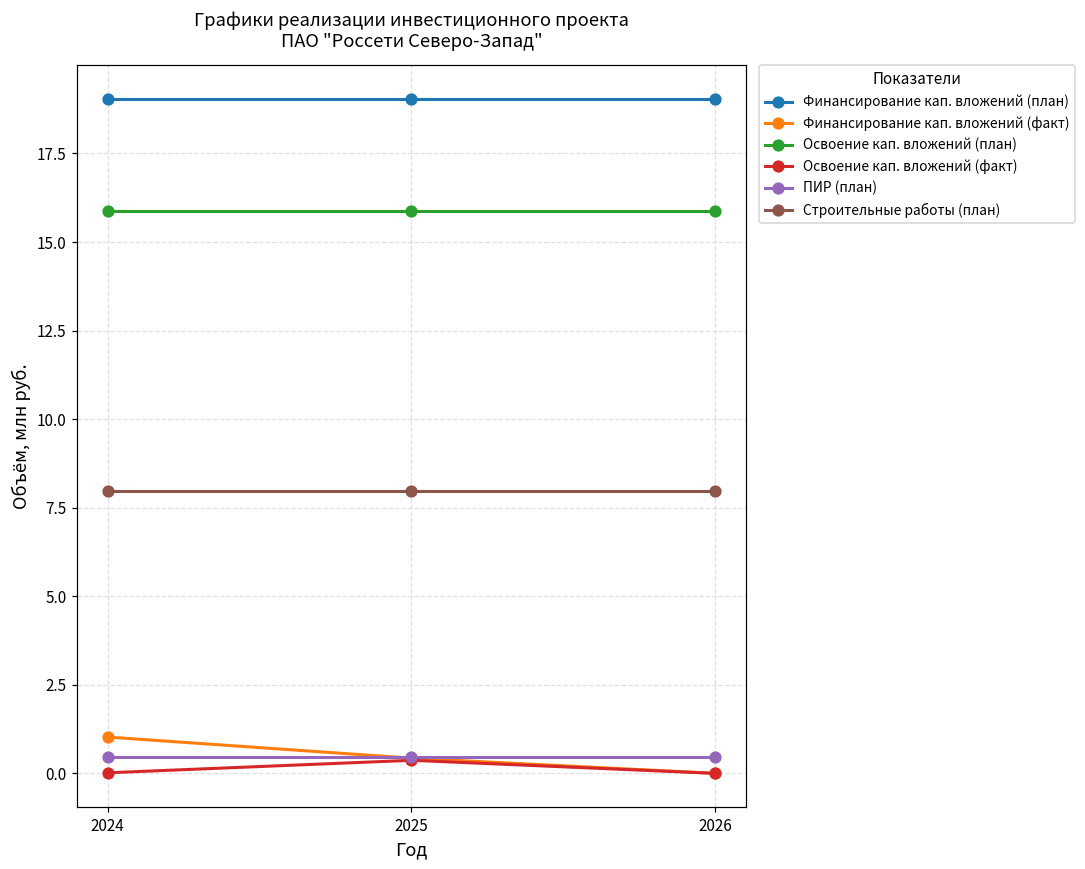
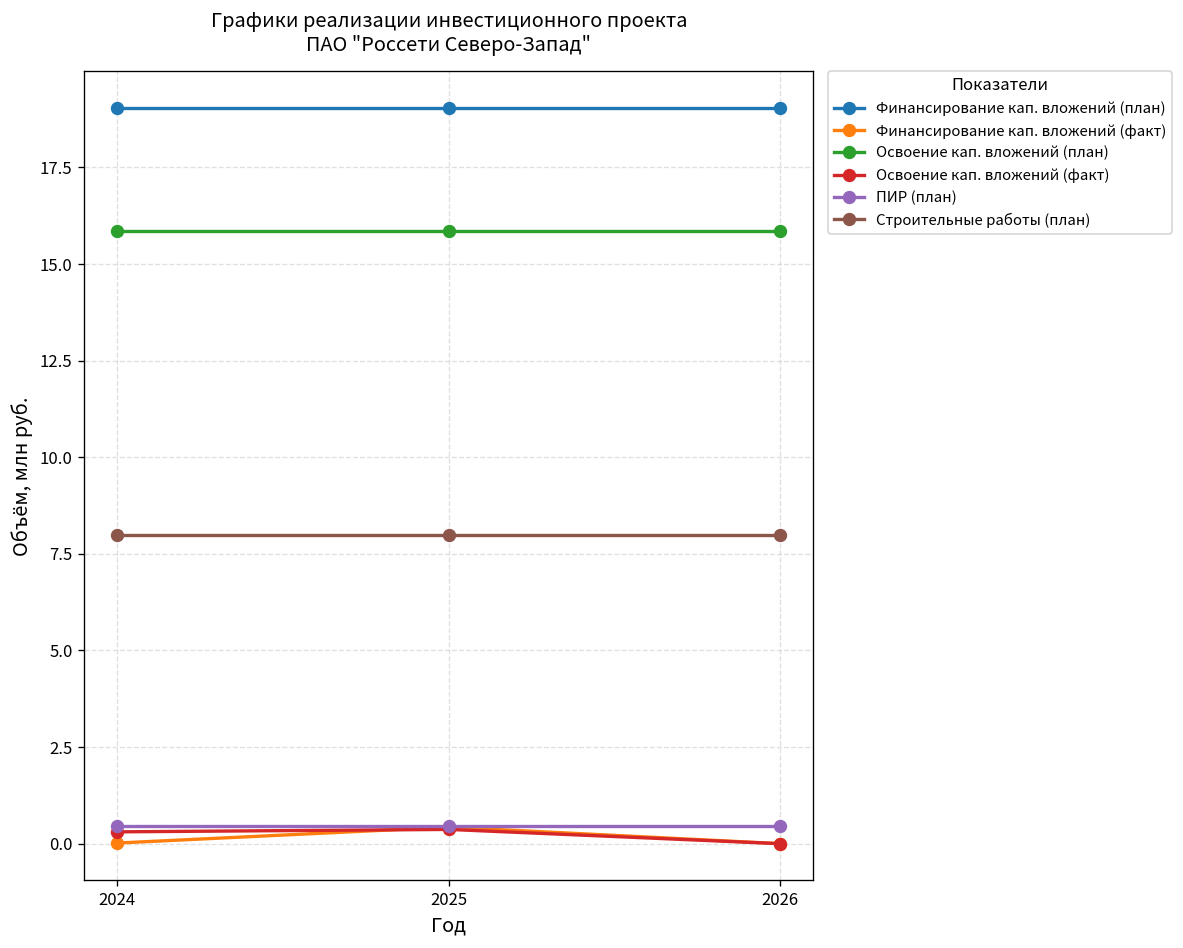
Финансирование кап. вложений (факт), 2024: 1.0 -> 0.0
Освоение кап. вложений (факт), 2024: 0.0 -> 0.3
